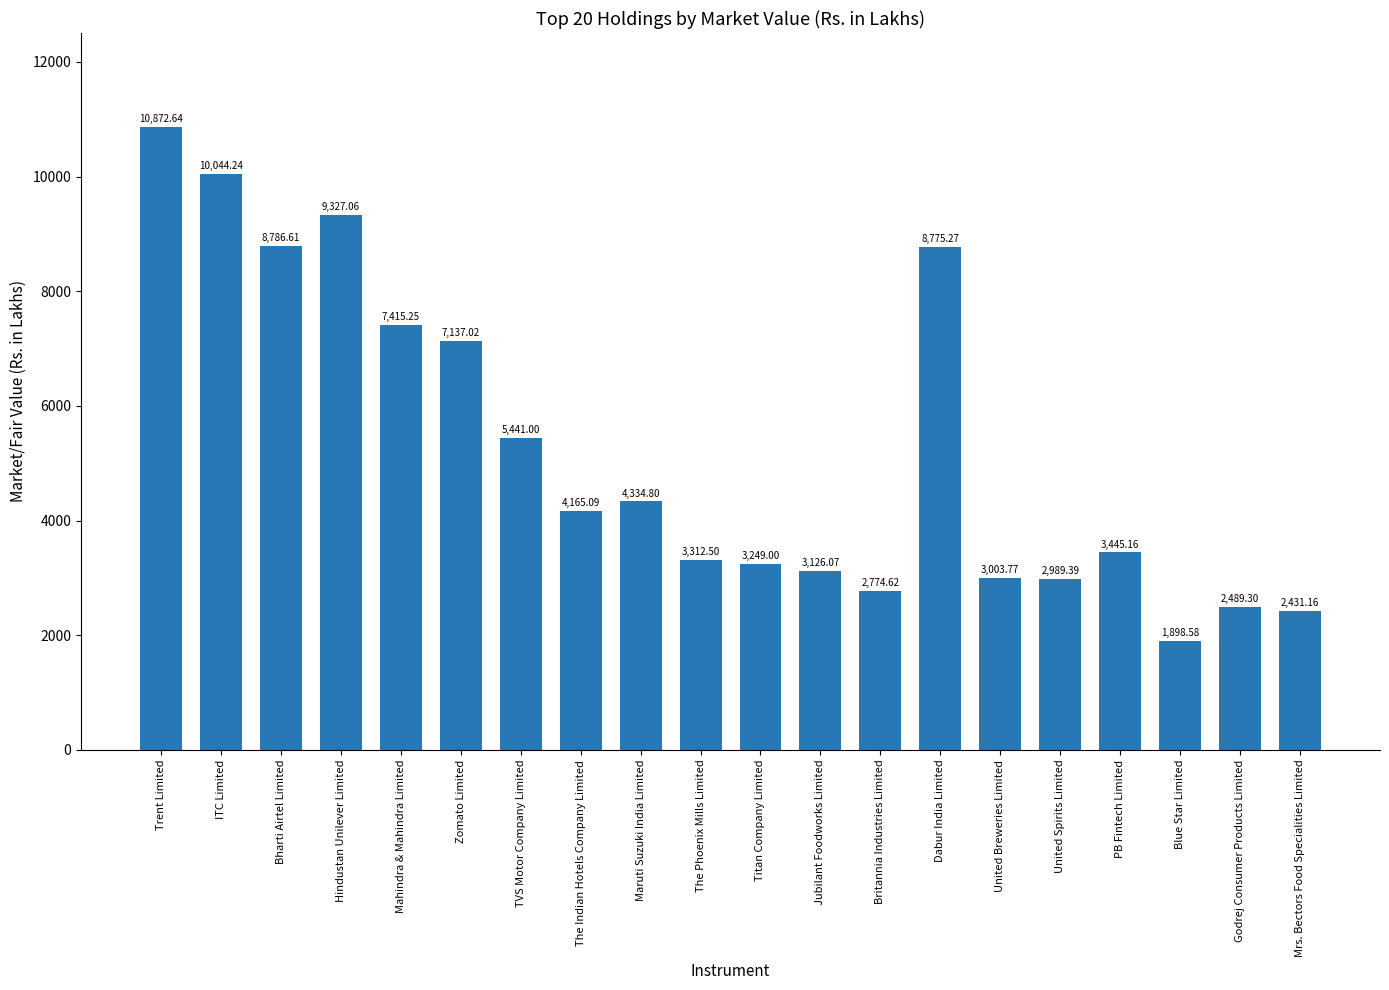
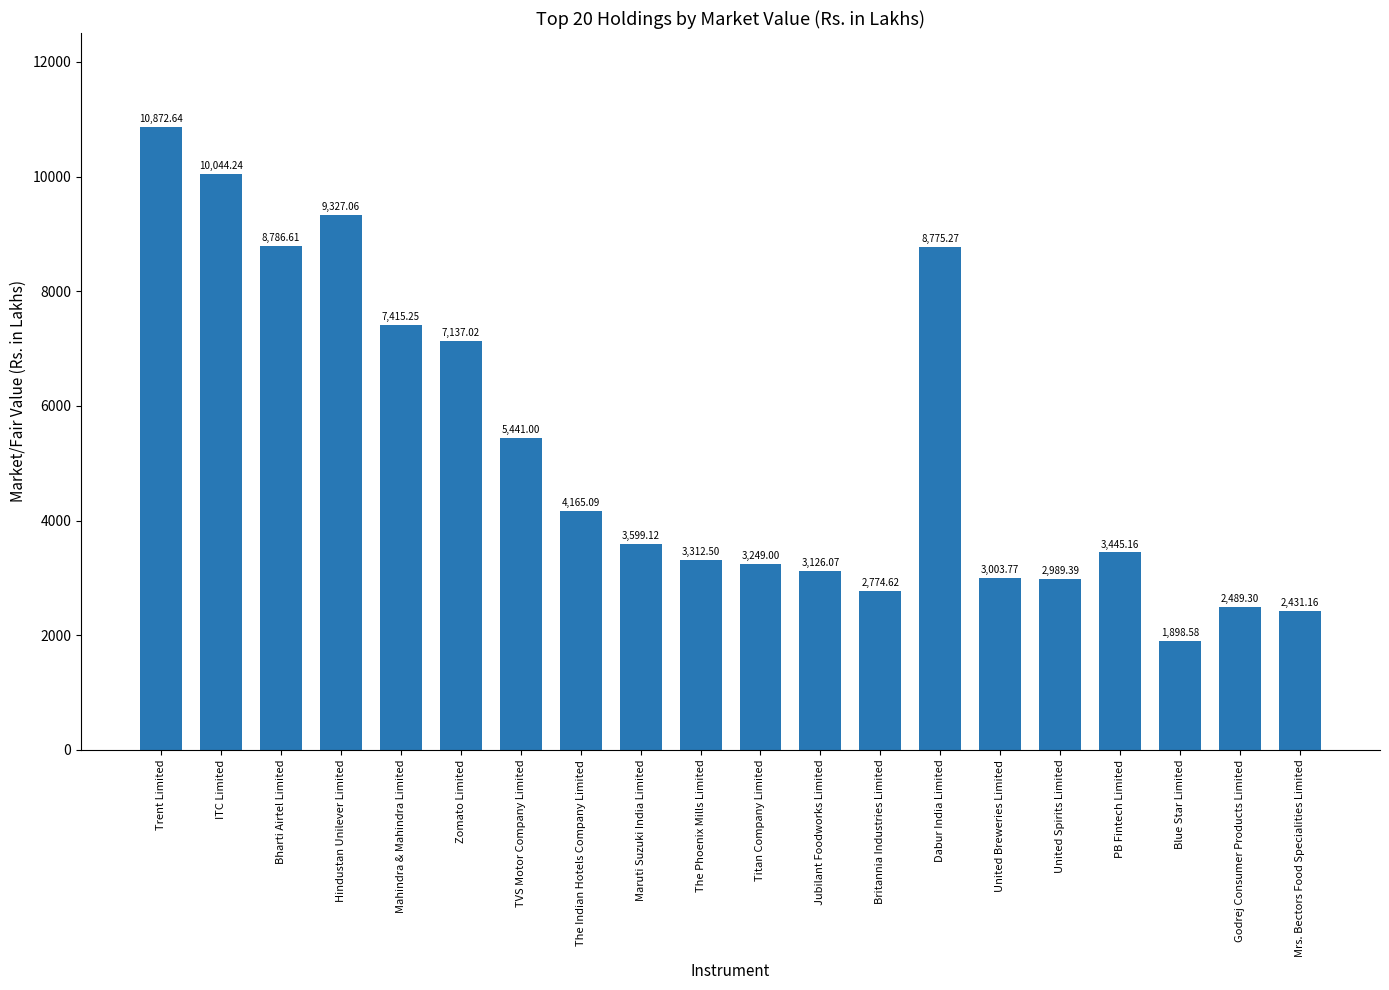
Maruti Suzuki India Limited: 4,334.80 -> 3,599.12
